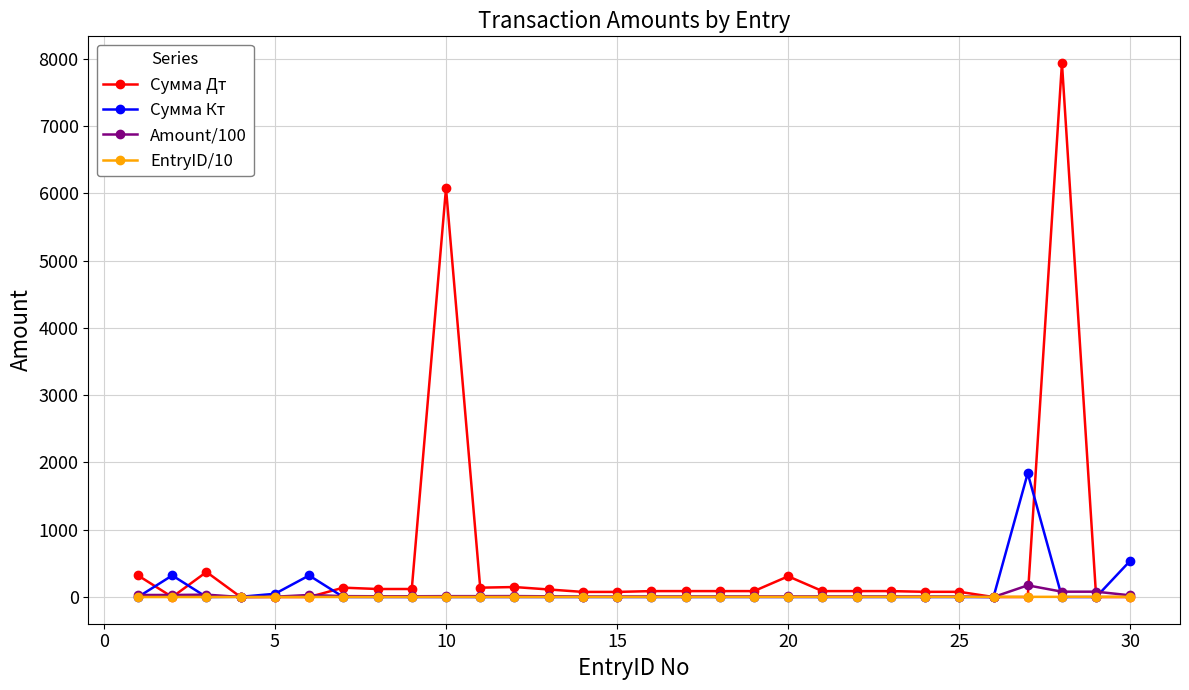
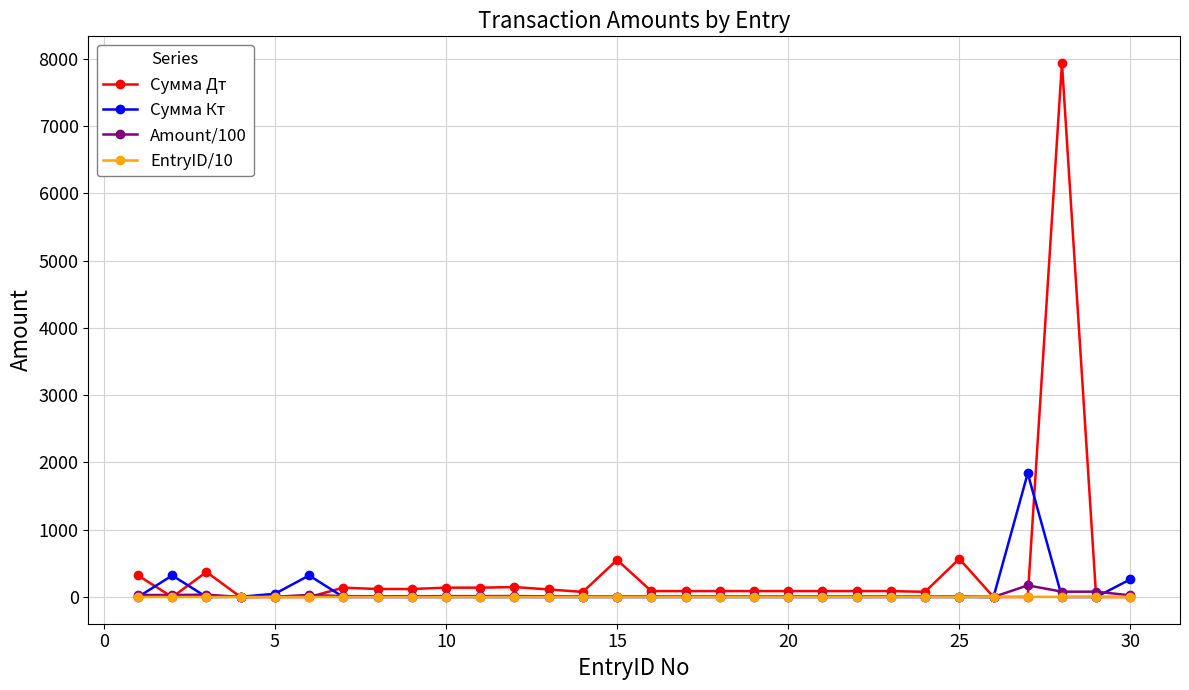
Сумма Дт, 10: 6100 -> 100
Сумма Дт, 15: 100 -> 600
Сумма Дт, 20: 300 -> 100
Сумма Дт, 25: 100 -> 600
Сумма Кт, 30: 500 -> 300
